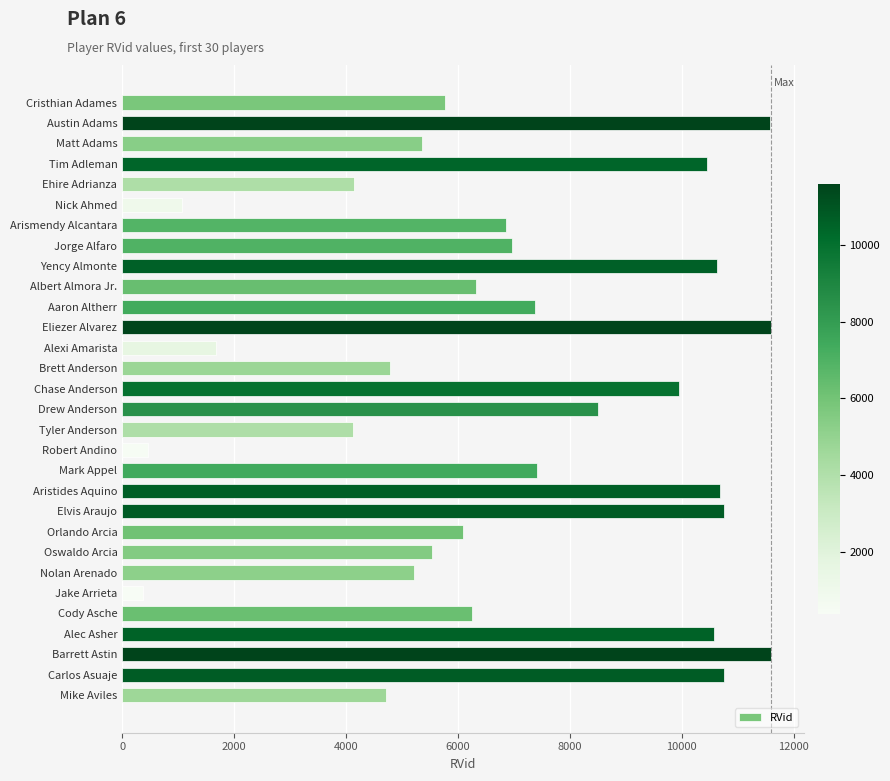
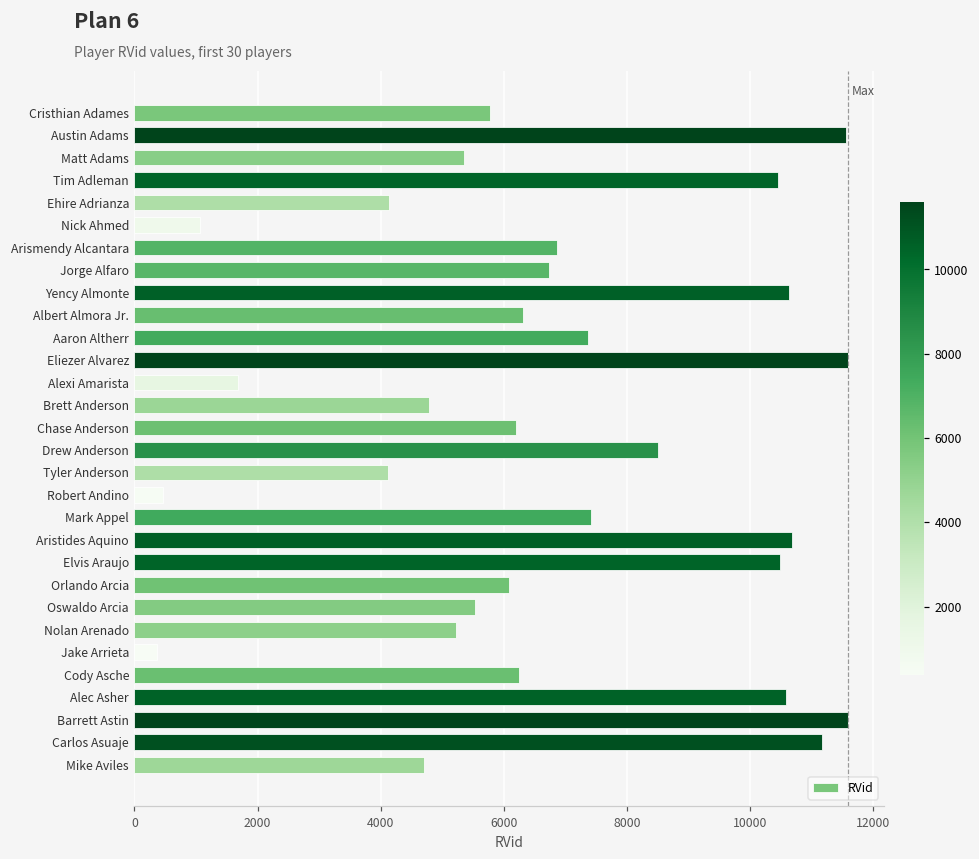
Jorge Alfaro: 7000 -> 6700
Chase Anderson: 9900 -> 6200
Elvis Araujo: 10800 -> 10500
Carlos Asuaje: 10800 -> 11200
